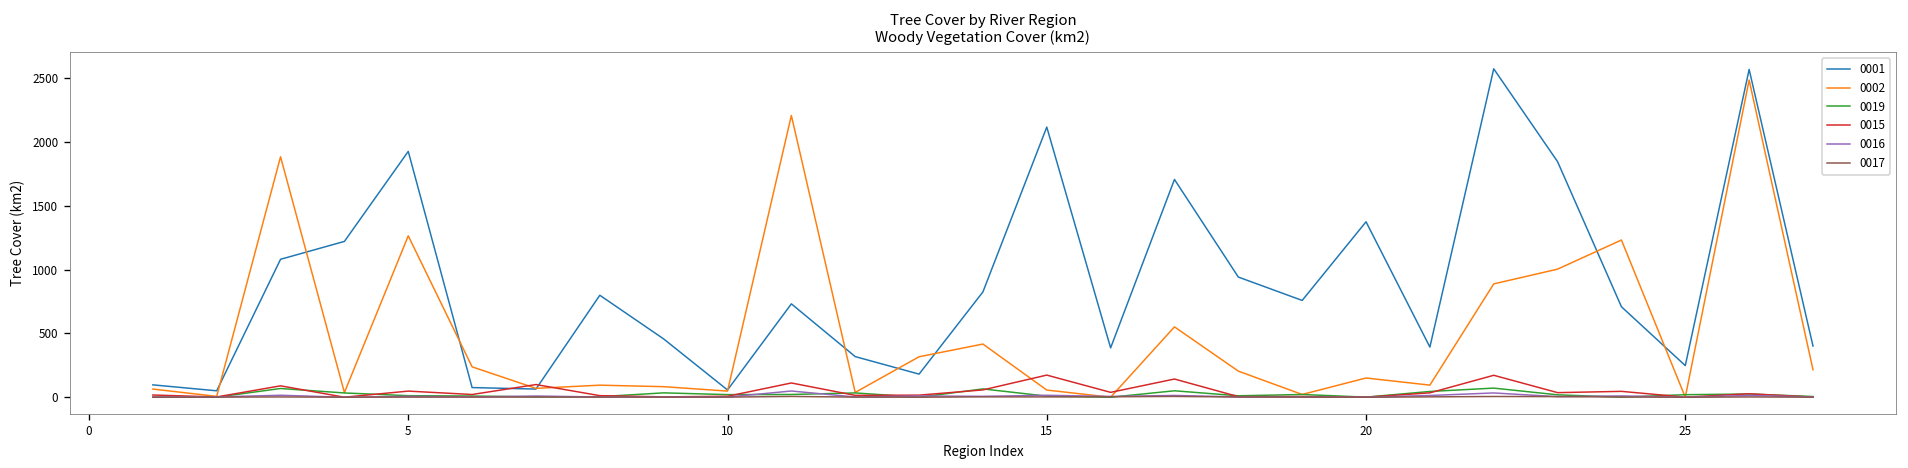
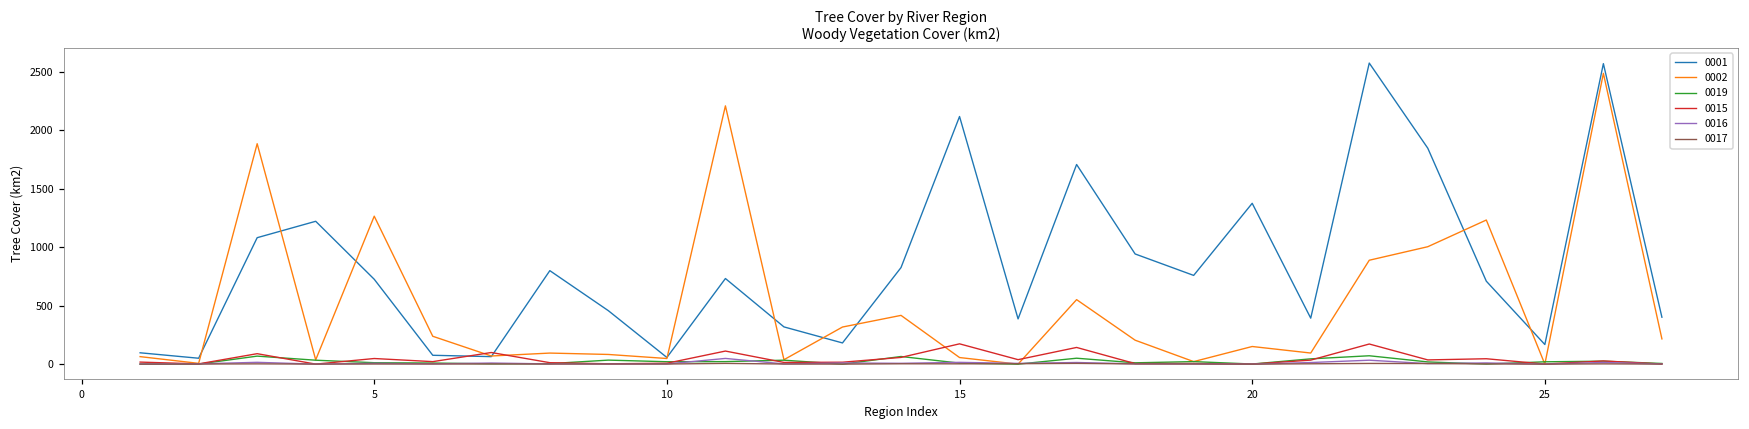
0001, 5: 1930 -> 730
0001, 25: 250 -> 170
